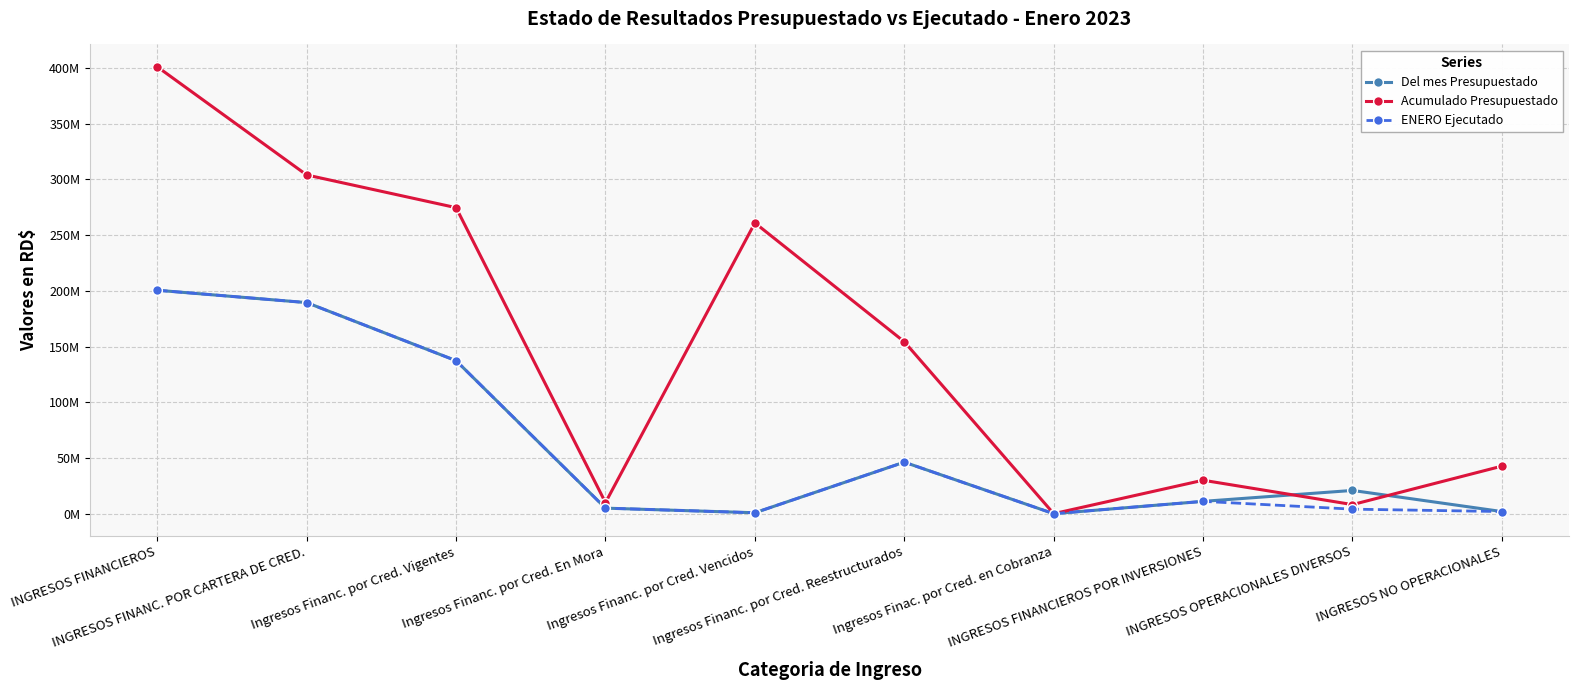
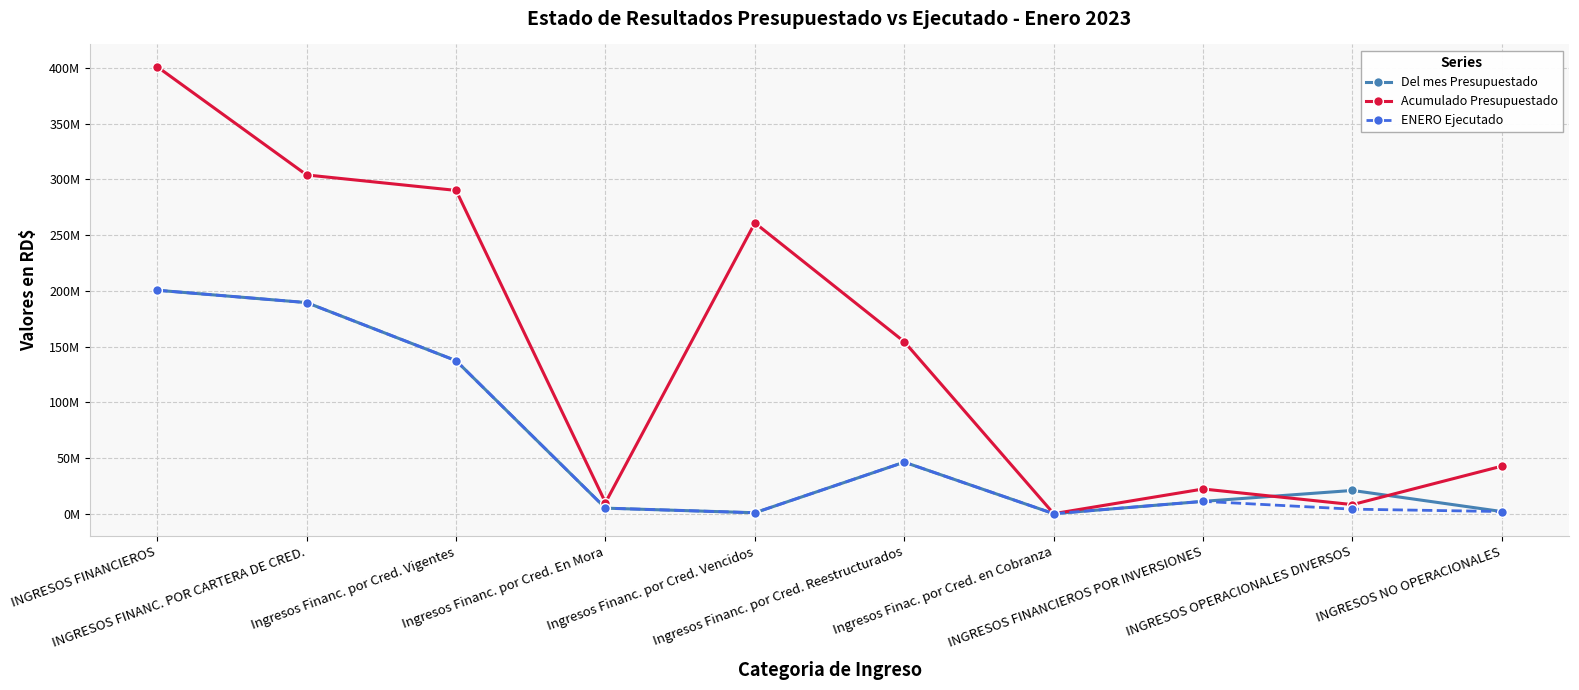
Acumulado Presupuestado, Ingresos Financ. por Cred. Vigentes: 275000000 -> 290000000
Acumulado Presupuestado, INGRESOS FINANCIEROS POR INVERSIONES: 30000000 -> 22000000
